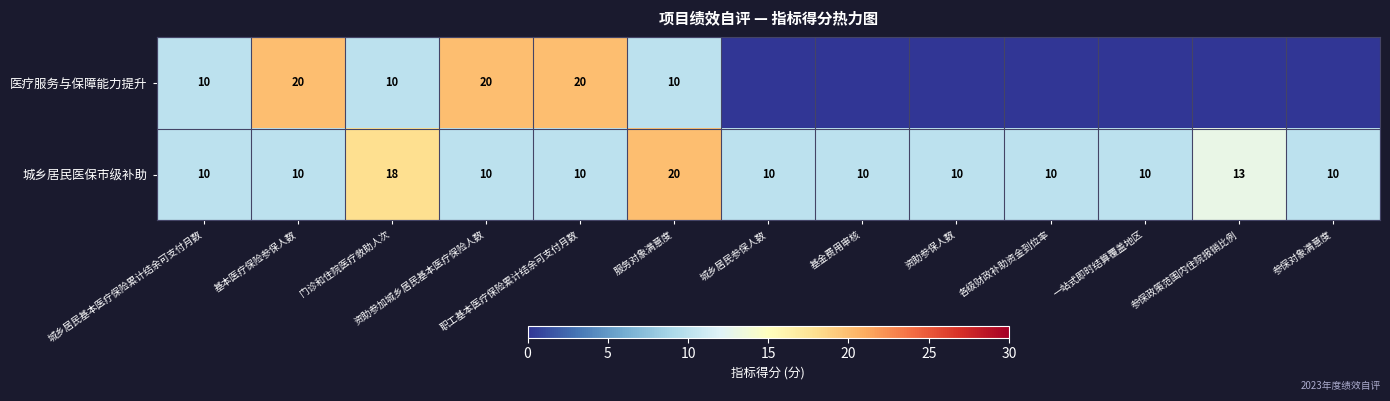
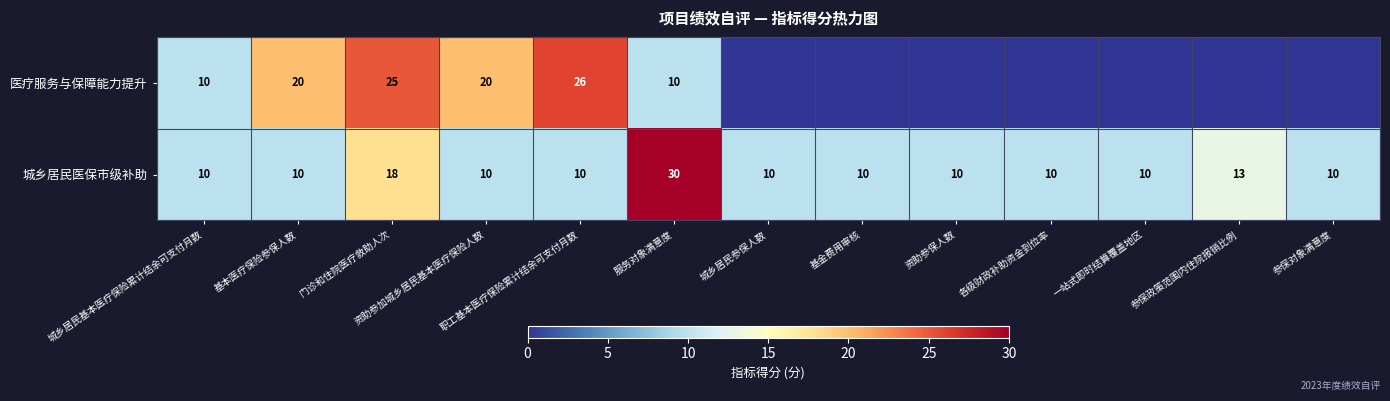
医疗服务与保障能力提升, 门诊和住院医疗救助人次: 10 -> 25
医疗服务与保障能力提升, 职工基本医疗保险累计结余可支付月数: 20 -> 26
城乡居民医保市级补助, 服务对象满意度: 20 -> 30
